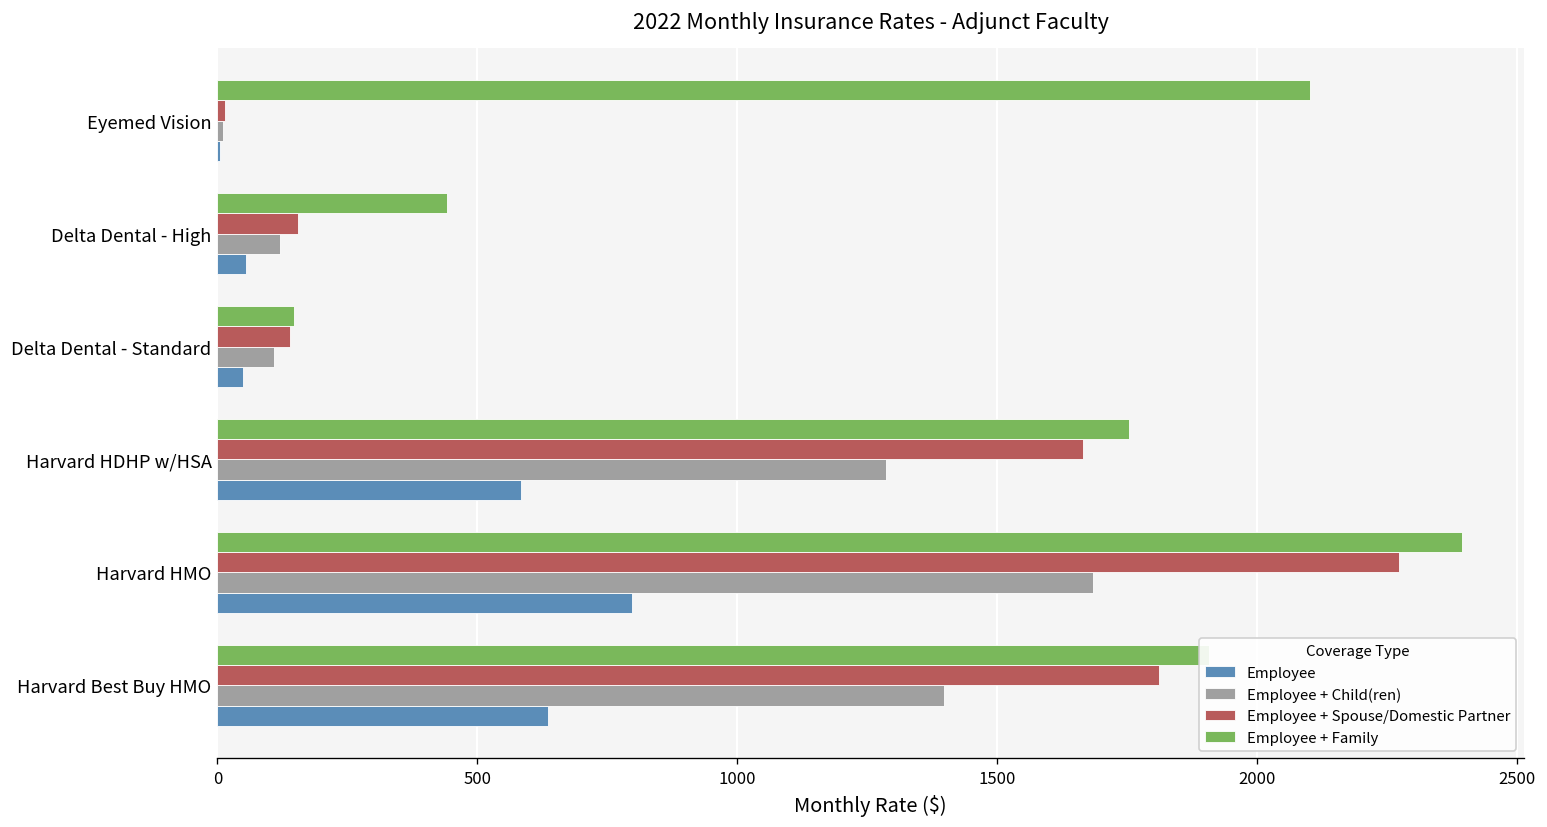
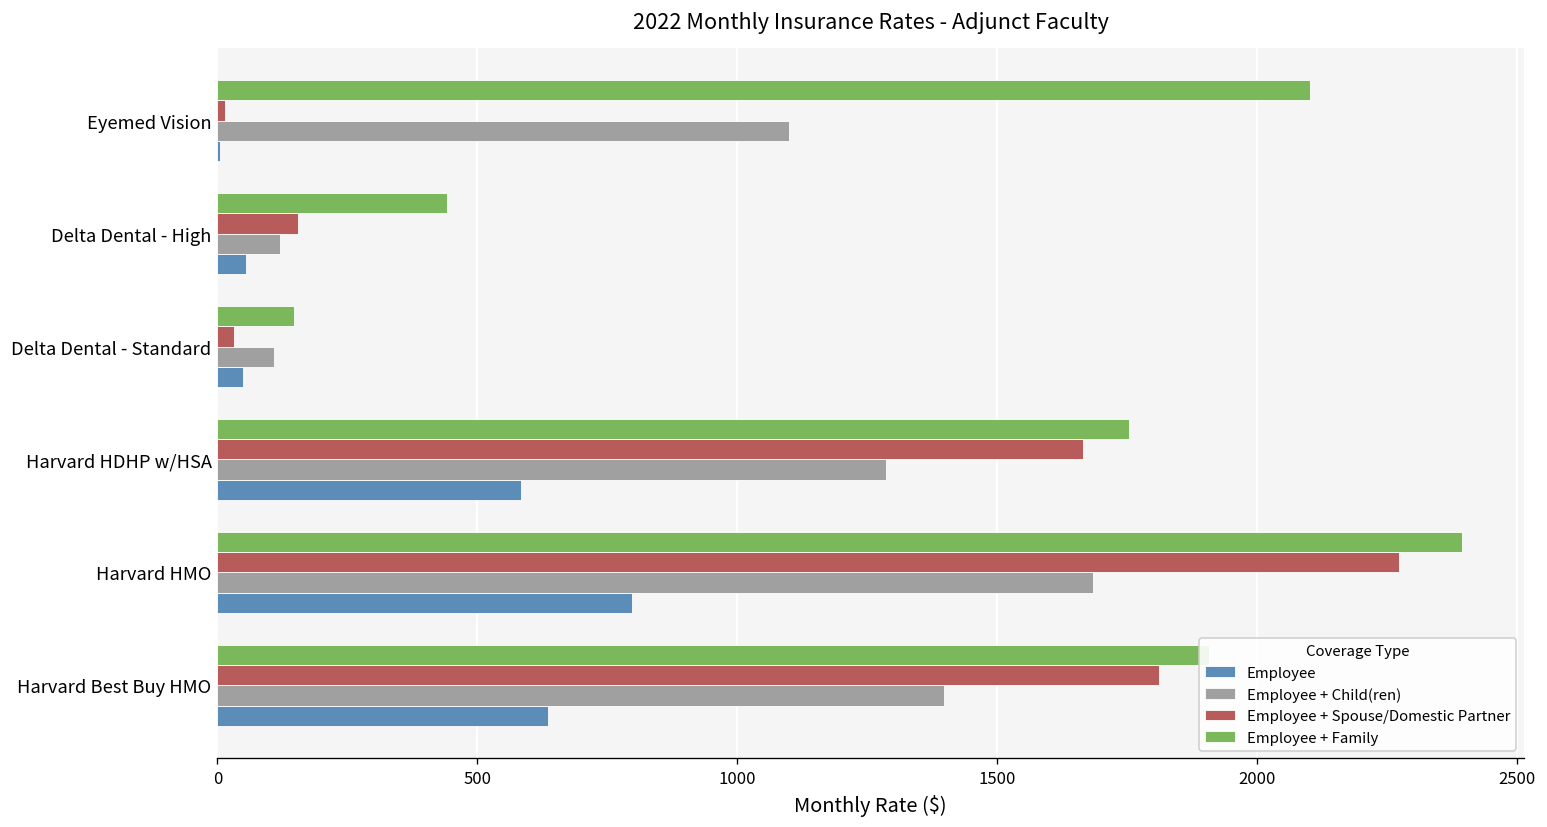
Employee + Child(ren), Eyemed Vision: 10 -> 1100
Employee + Spouse/Domestic Partner, Delta Dental - Standard: 140 -> 30
